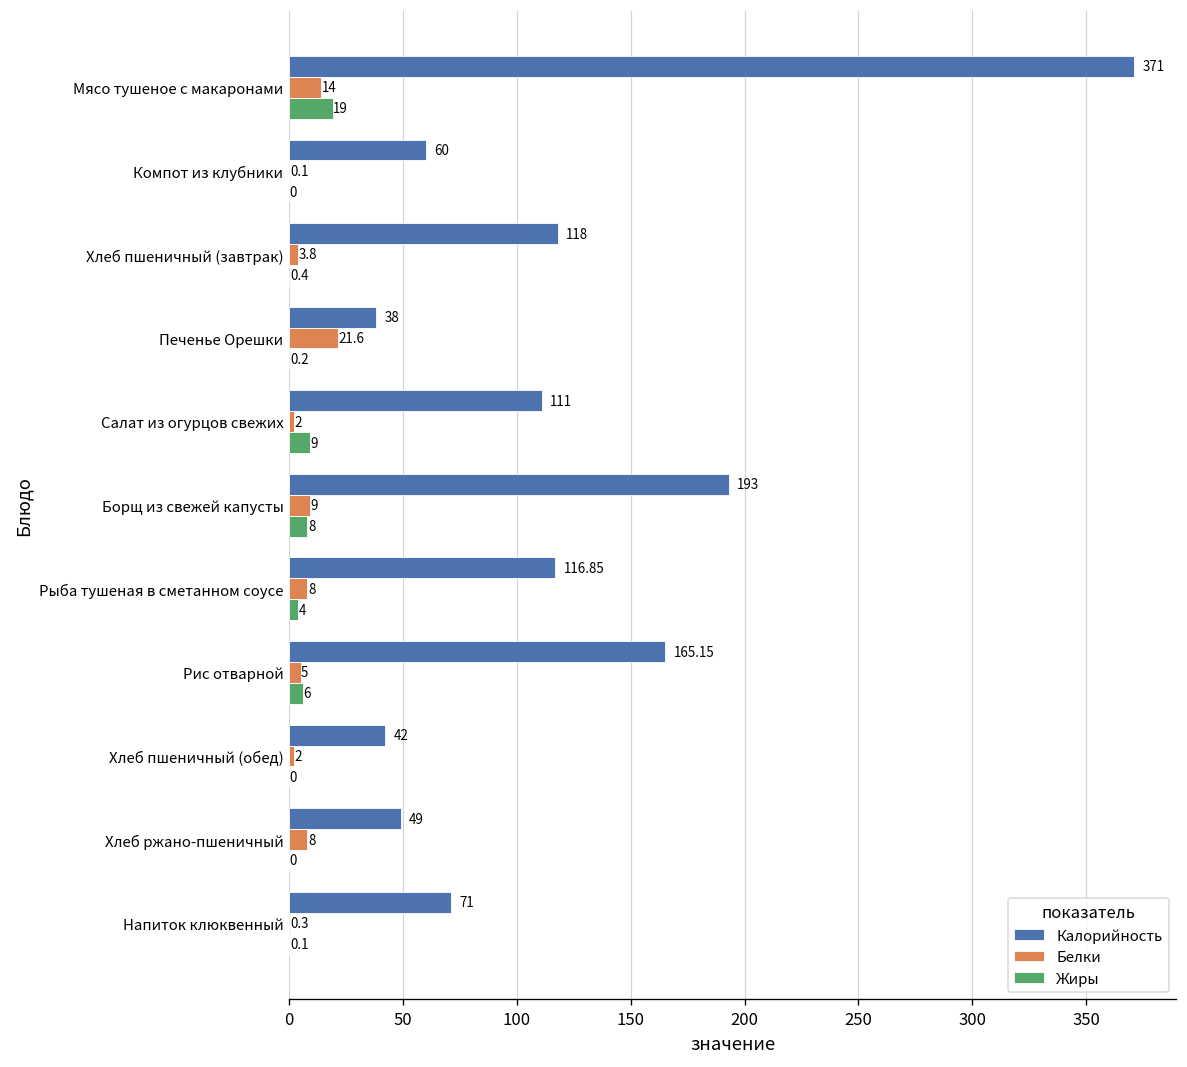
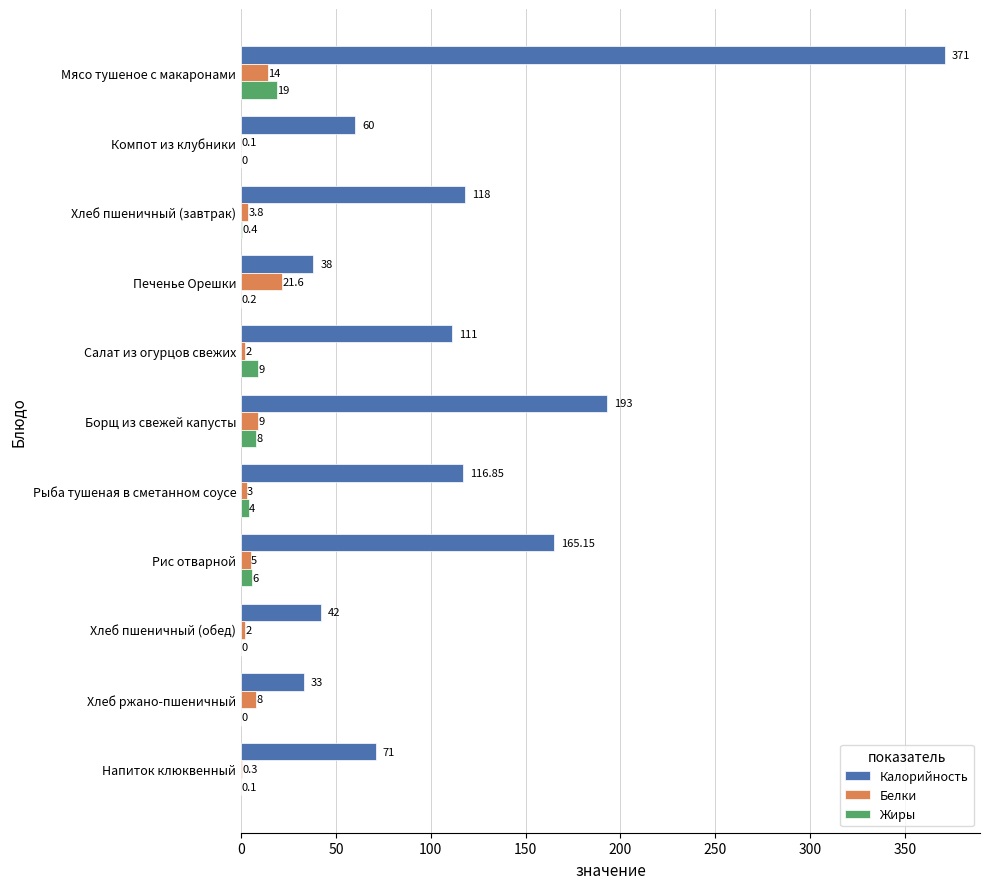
Белки, Рыба тушеная в сметанном соусе: 8 -> 3
Калорийность, Хлеб ржано-пшеничный: 49 -> 33
